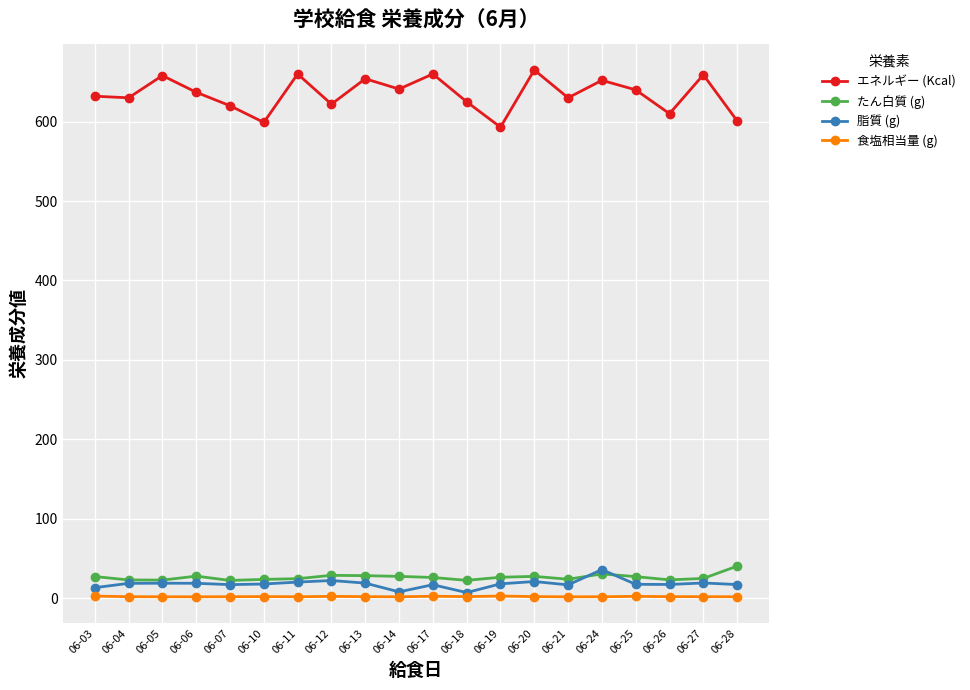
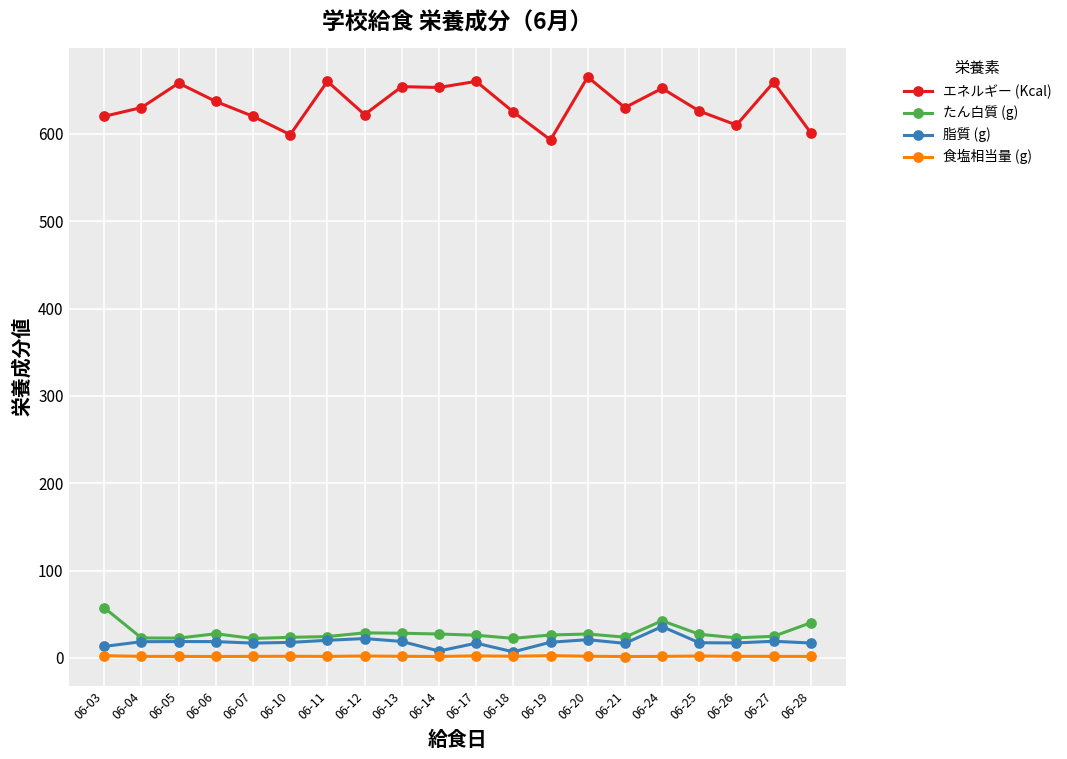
エネルギー (Kcal), 06-03: 630 -> 620
たん白質 (g), 06-03: 30 -> 60
エネルギー (Kcal), 06-14: 640 -> 650
たん白質 (g), 06-24: 30 -> 40
エネルギー (Kcal), 06-25: 640 -> 630
